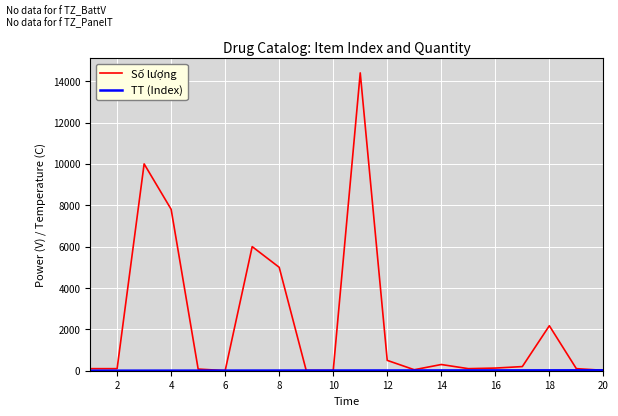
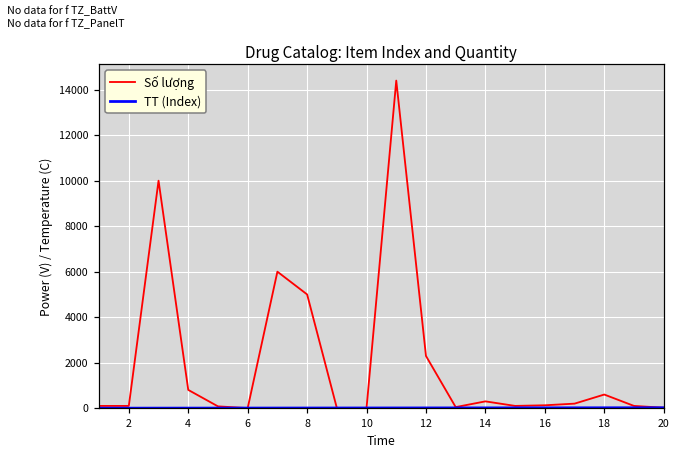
Số lượng, 4: 7800 -> 800
Số lượng, 12: 500 -> 2300
Số lượng, 18: 2200 -> 600
